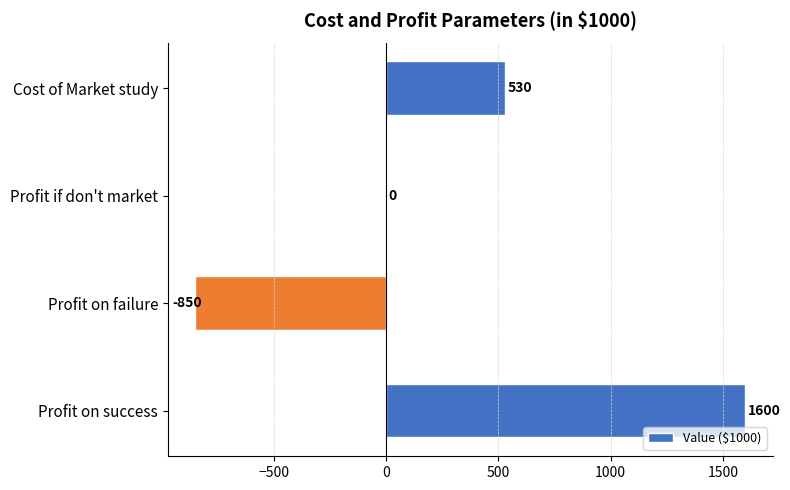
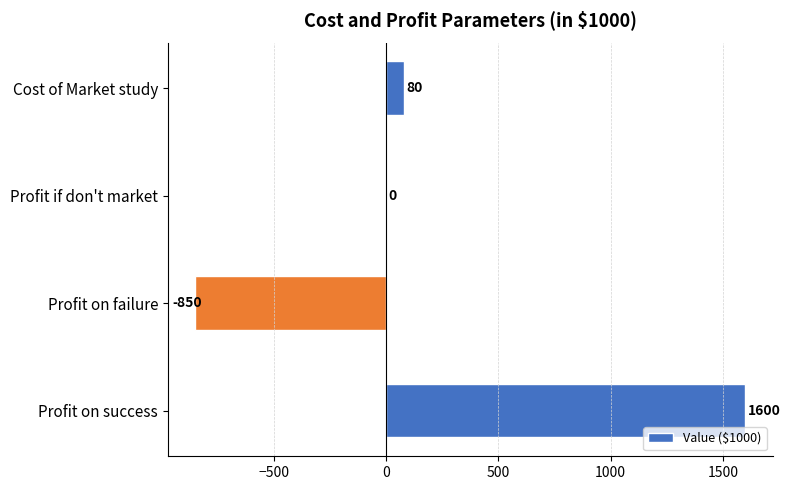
Cost of Market study: 530 -> 80
